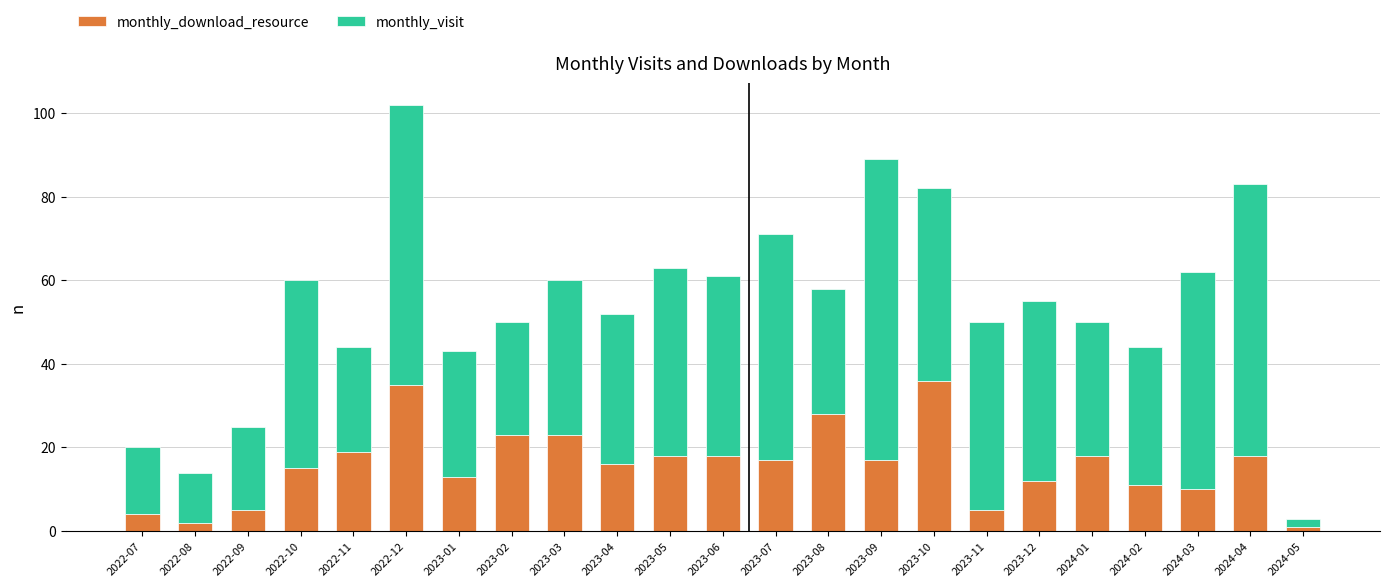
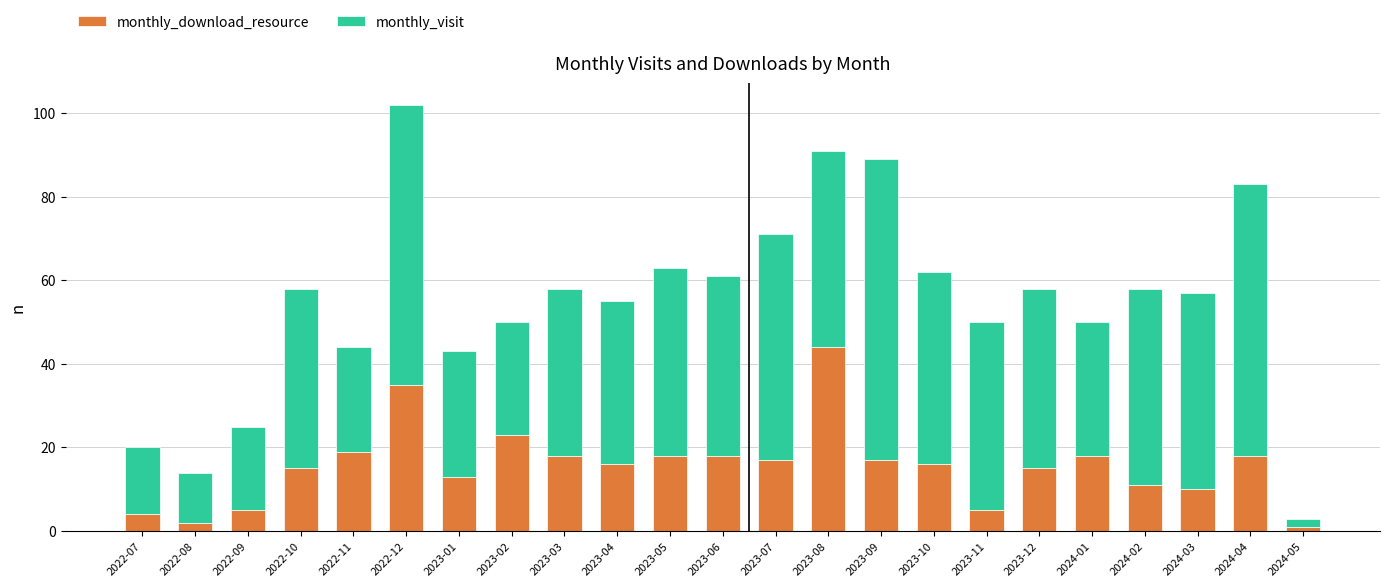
monthly_visit, 2022-10: 45 -> 43
monthly_download_resource, 2023-03: 23 -> 18
monthly_visit, 2023-03: 37 -> 40
monthly_visit, 2023-04: 36 -> 39
monthly_download_resource, 2023-08: 28 -> 44
monthly_visit, 2023-08: 30 -> 47
monthly_download_resource, 2023-10: 36 -> 16
monthly_download_resource, 2023-12: 12 -> 15
monthly_visit, 2024-02: 33 -> 47
monthly_visit, 2024-03: 52 -> 47
